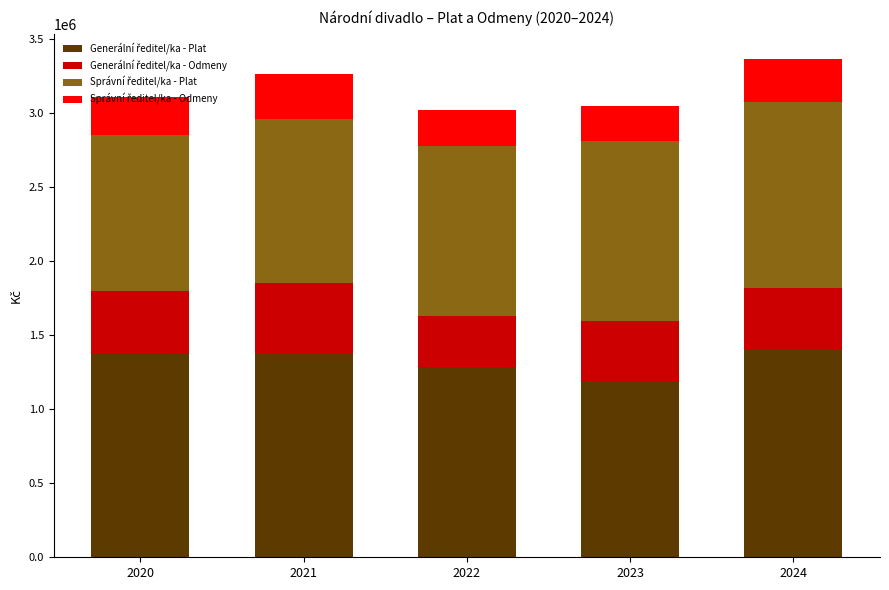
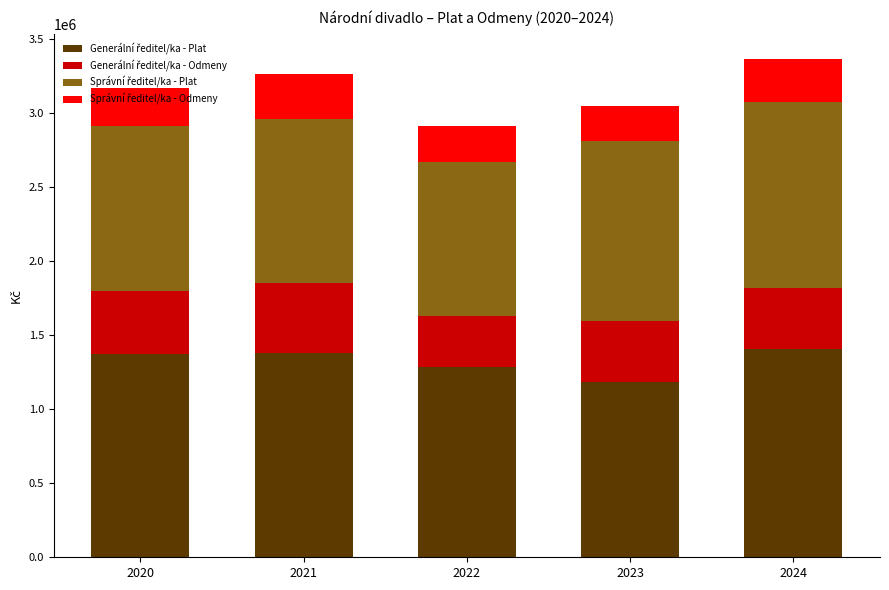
Správní ředitel/ka - Plat, 2020: 1050000 -> 1120000
Správní ředitel/ka - Plat, 2022: 1150000 -> 1040000
